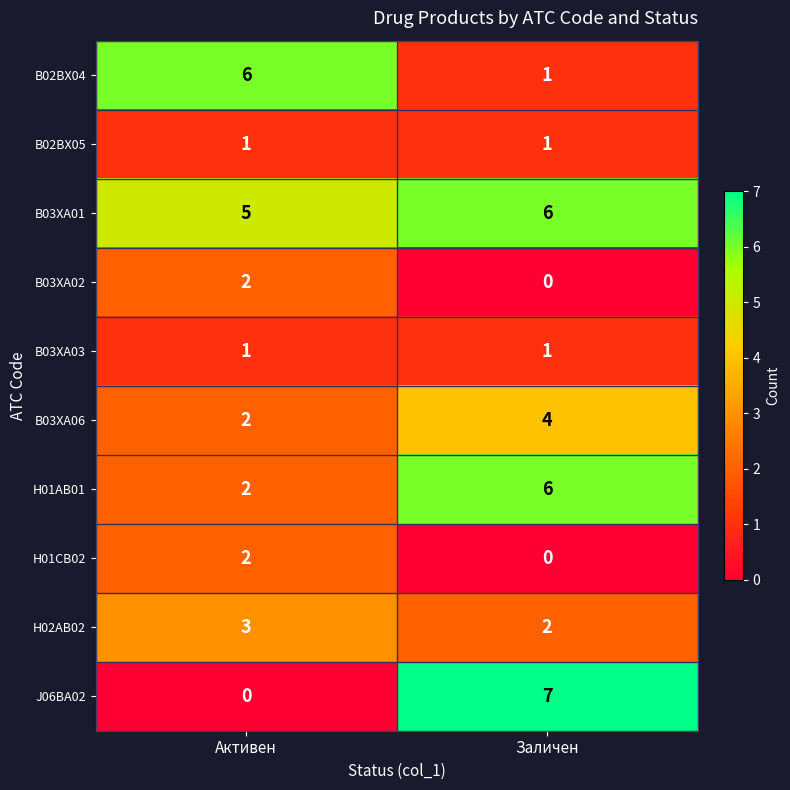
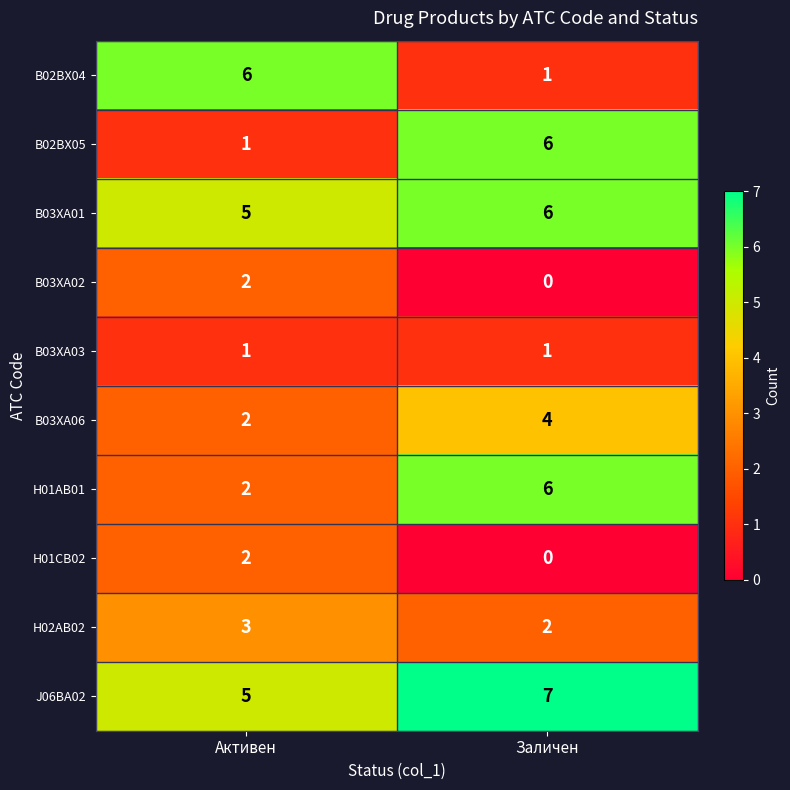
B02BX05, Заличен: 1 -> 6
J06BA02, Активен: 0 -> 5
